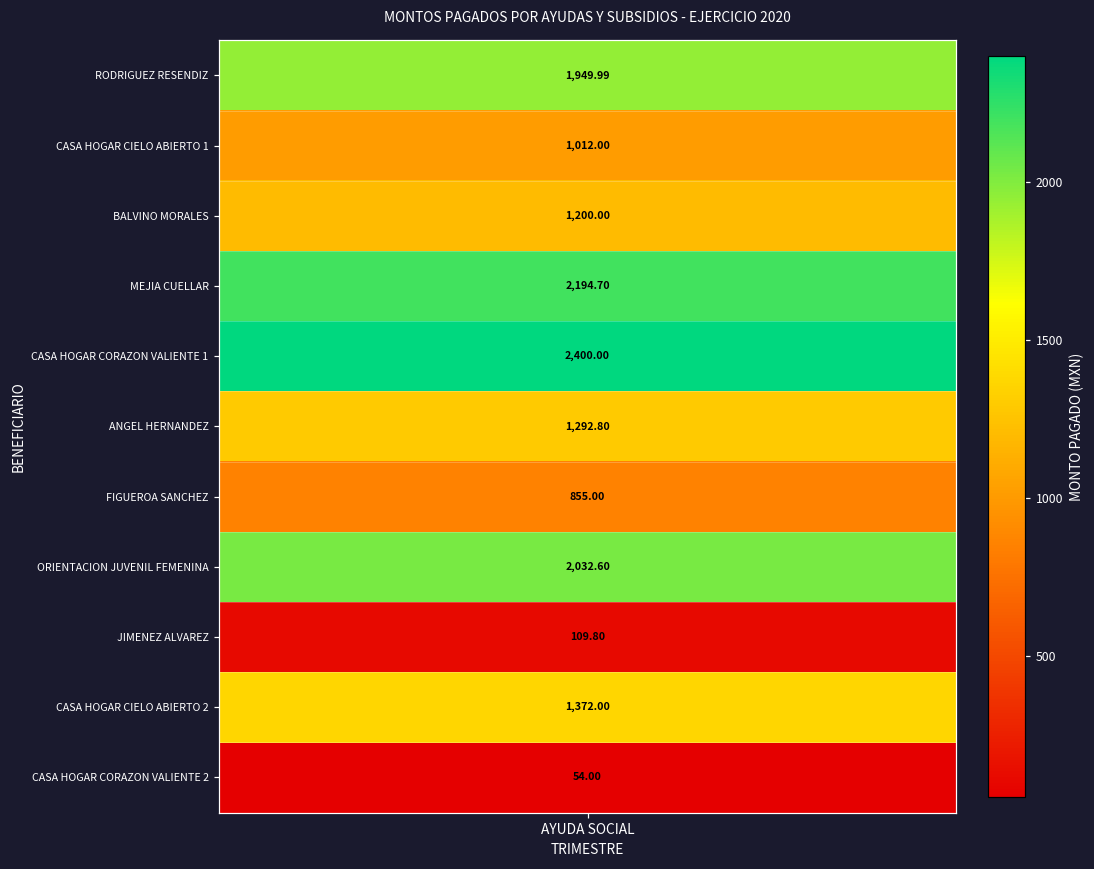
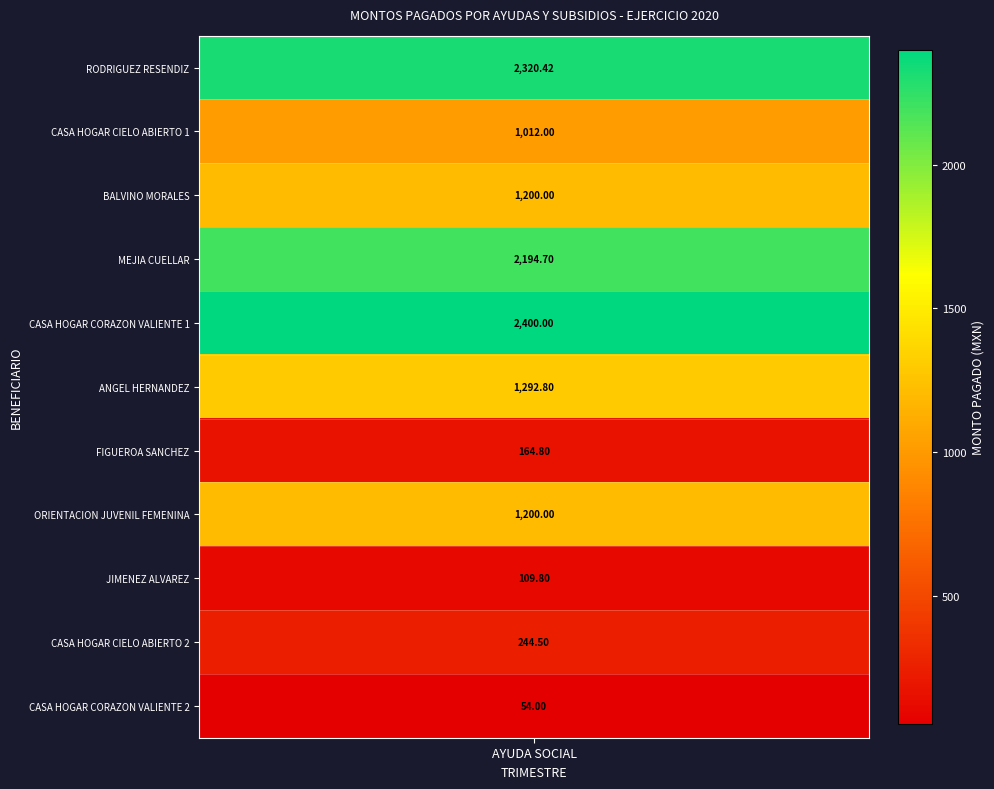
RODRIGUEZ RESENDIZ, AYUDA SOCIAL: 1,949.99 -> 2,320.42
FIGUEROA SANCHEZ, AYUDA SOCIAL: 855.00 -> 164.80
ORIENTACION JUVENIL FEMENINA, AYUDA SOCIAL: 2,032.60 -> 1,200.00
CASA HOGAR CIELO ABIERTO 2, AYUDA SOCIAL: 1,372.00 -> 244.50
